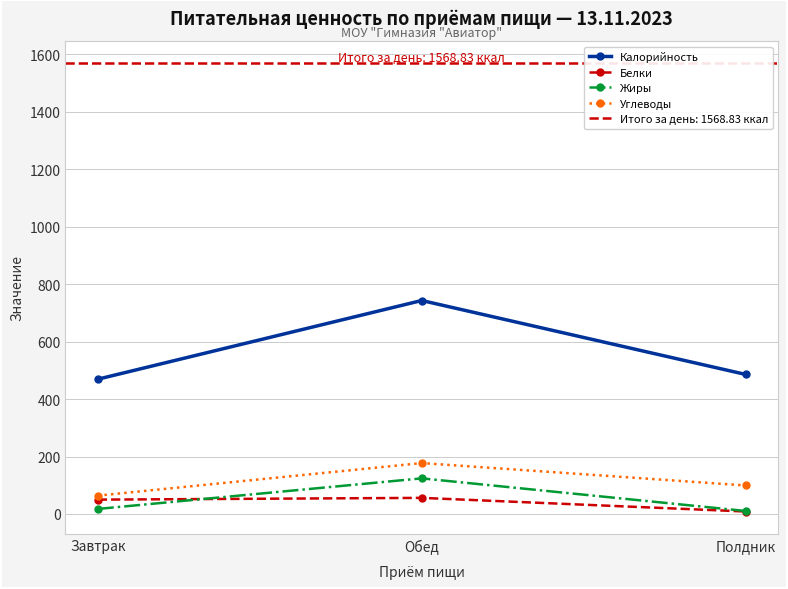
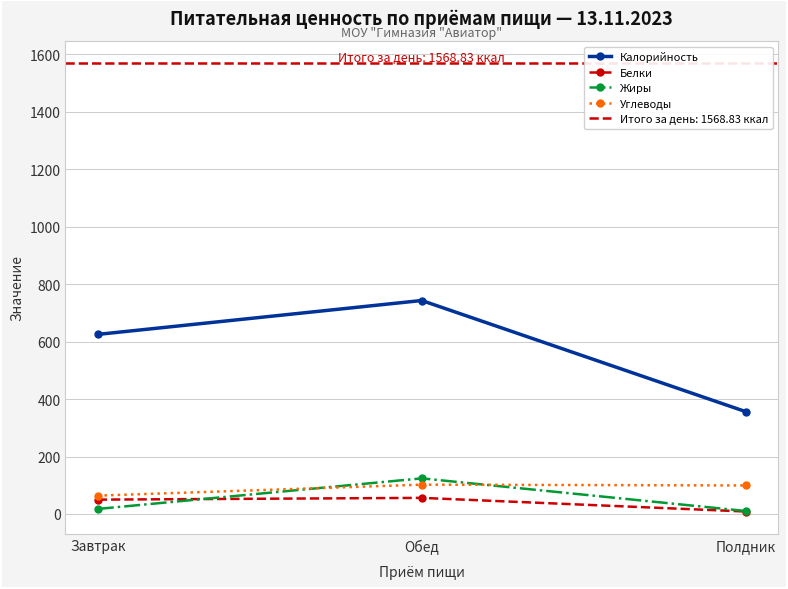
Калорийность, Завтрак: 470 -> 630
Углеводы, Обед: 180 -> 100
Калорийность, Полдник: 490 -> 360
